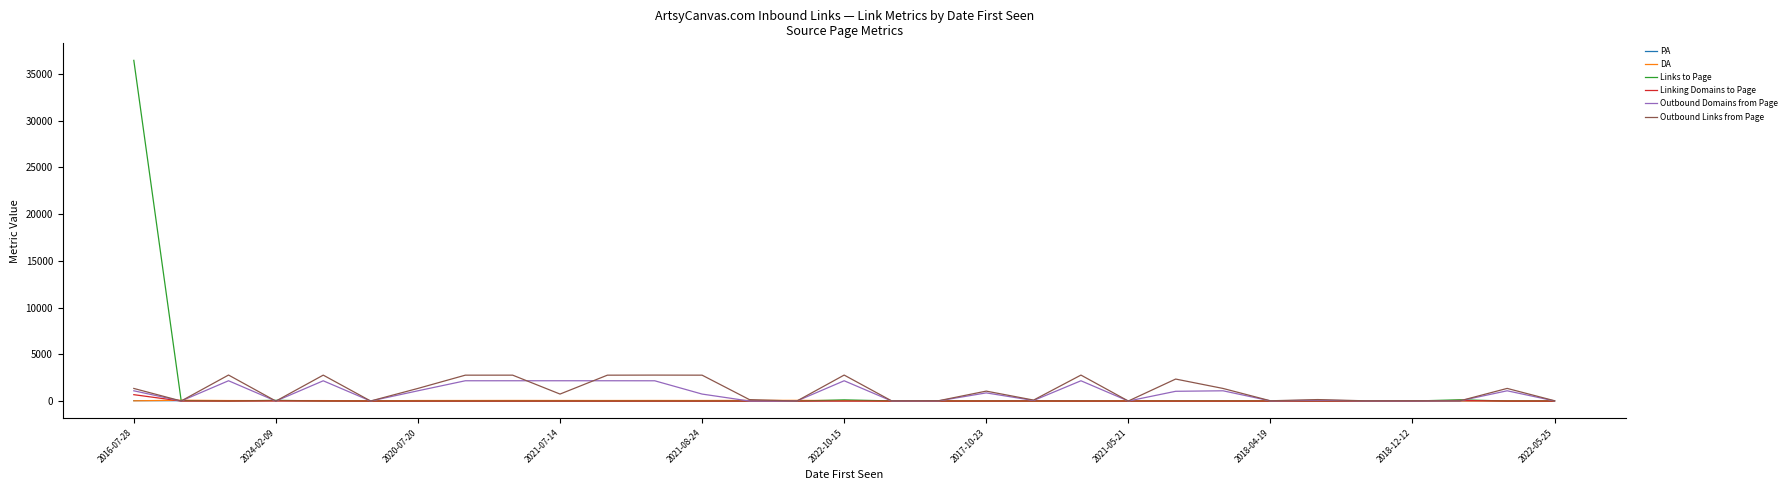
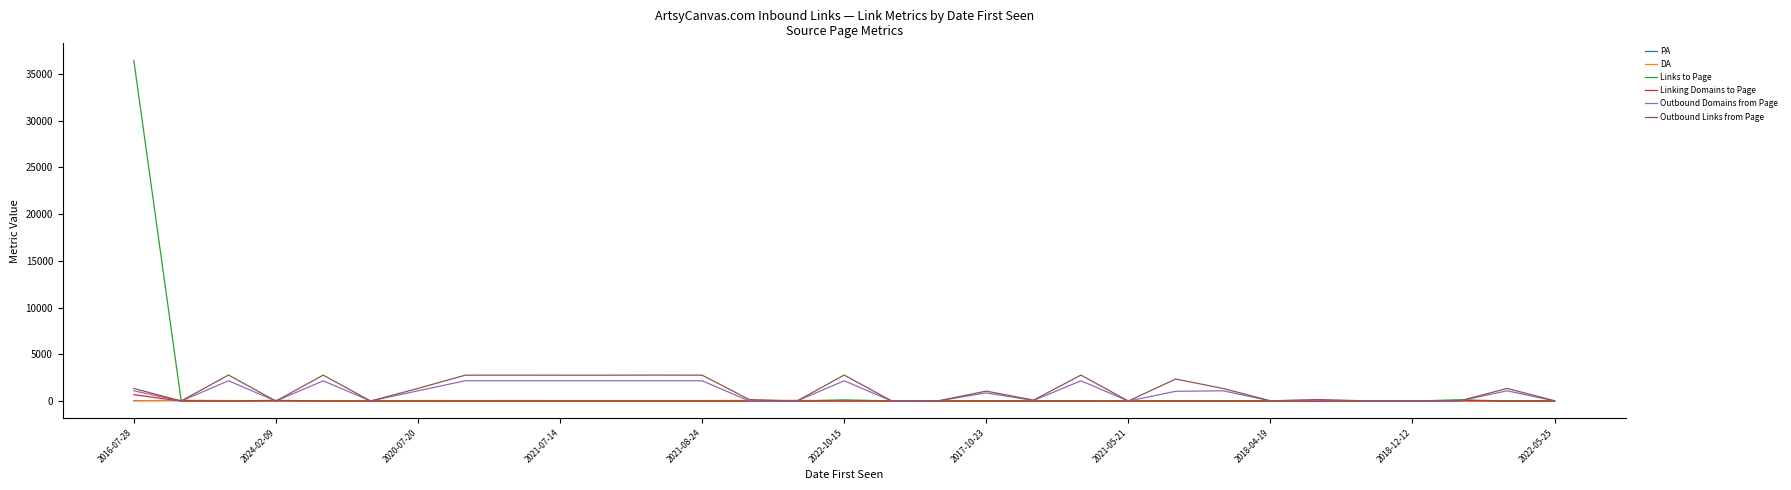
Outbound Links from Page, 2021-07-14: 1000 -> 3000
Outbound Domains from Page, 2021-08-24: 1000 -> 2000
